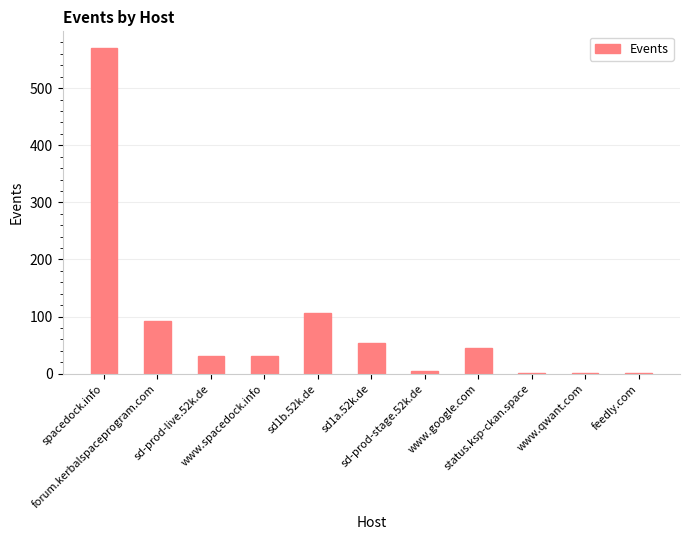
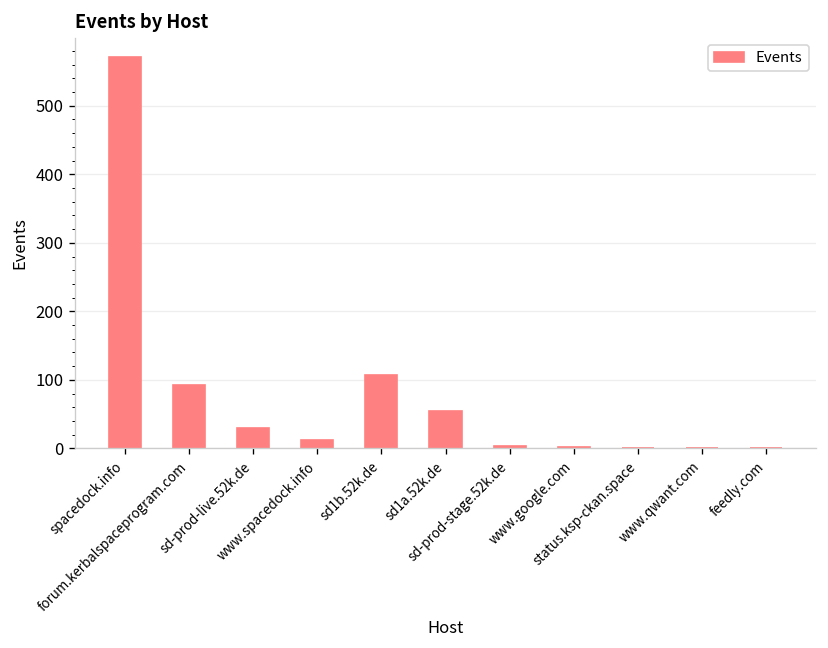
www.spacedock.info: 30 -> 10
www.google.com: 50 -> 0
